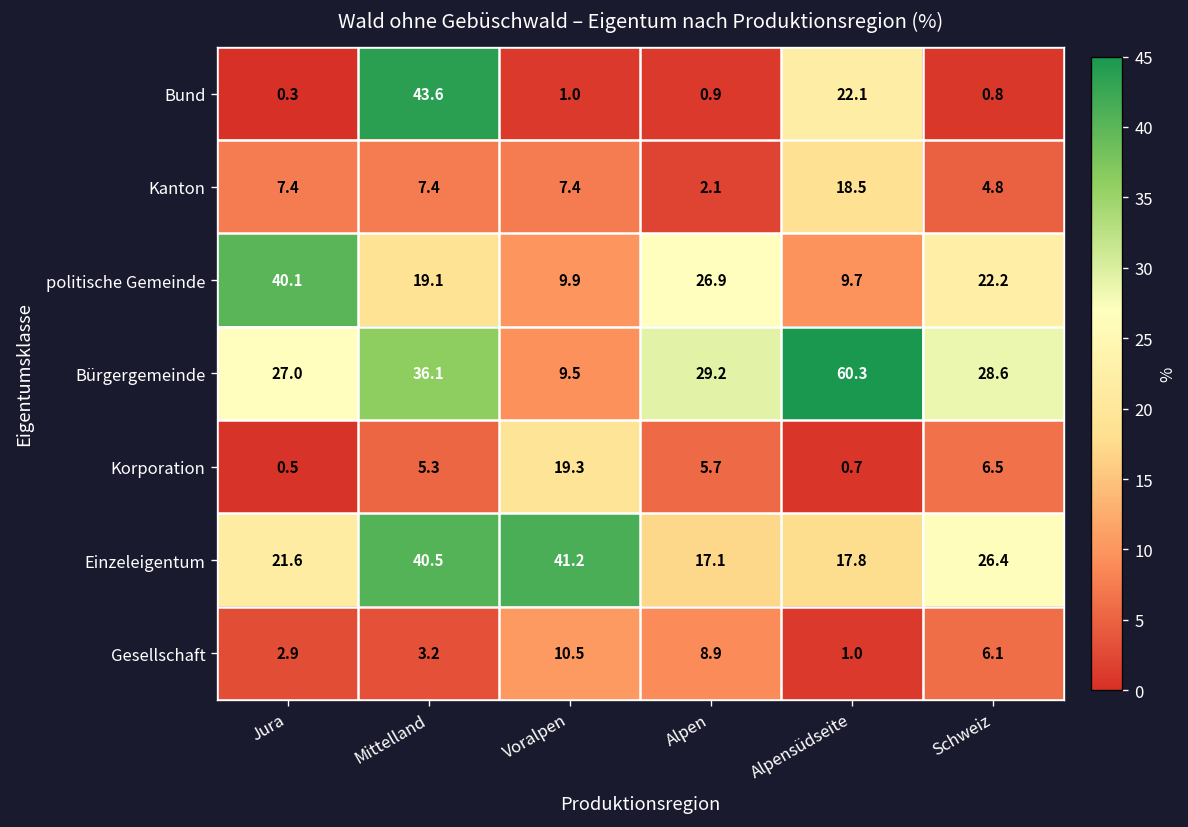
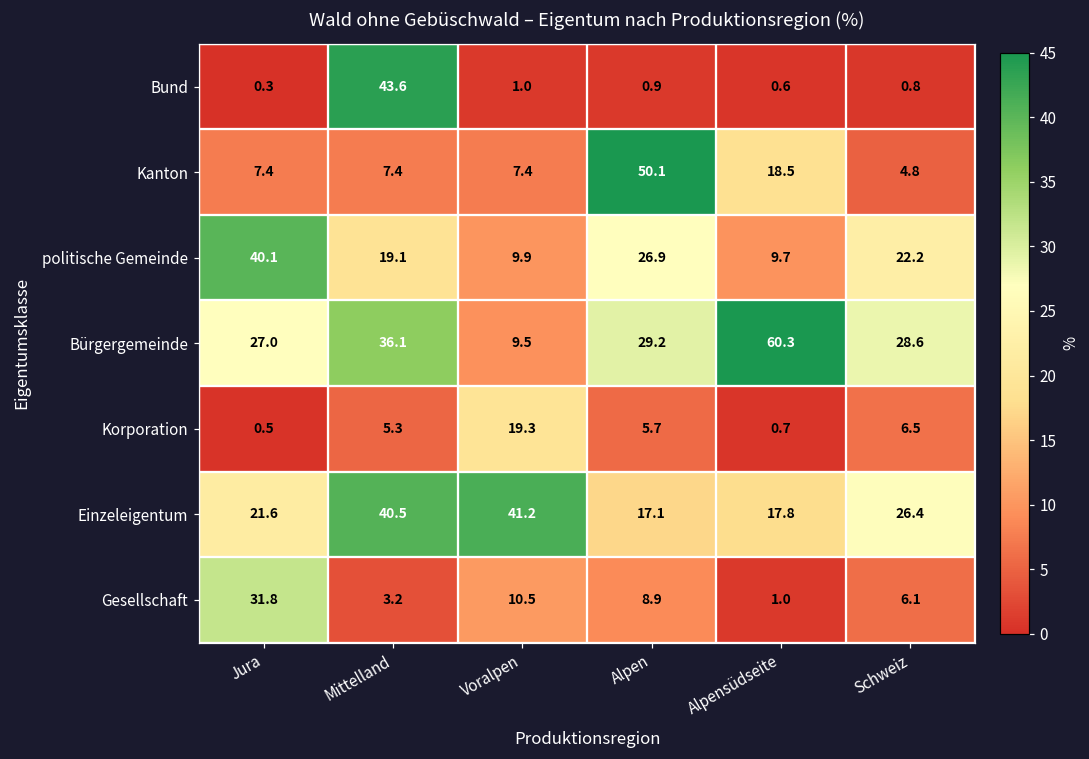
Bund, Alpensüdseite: 22.1 -> 0.6
Kanton, Alpen: 2.1 -> 50.1
Gesellschaft, Jura: 2.9 -> 31.8
